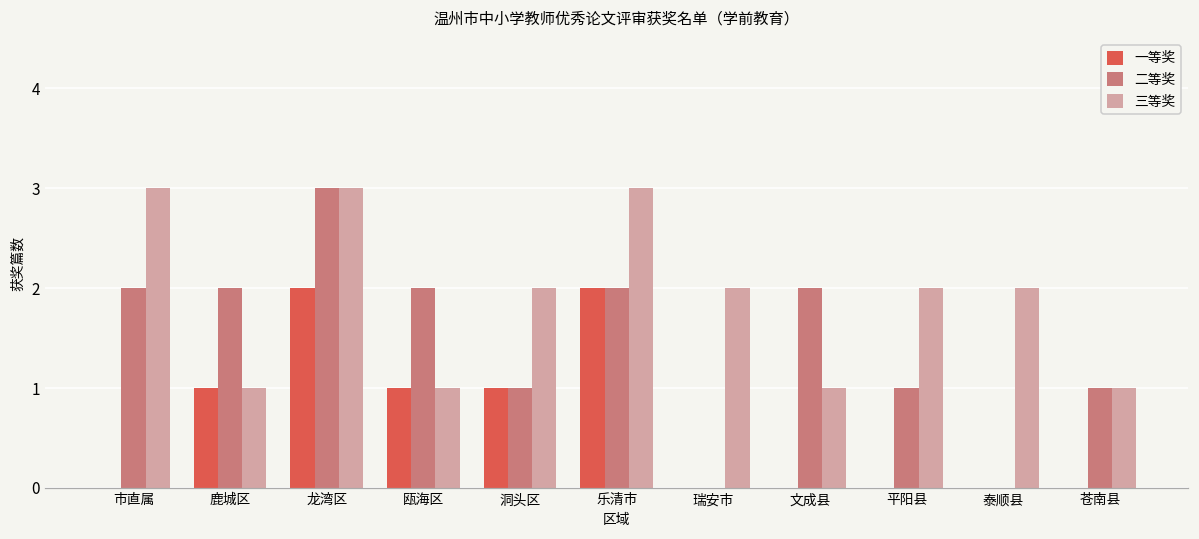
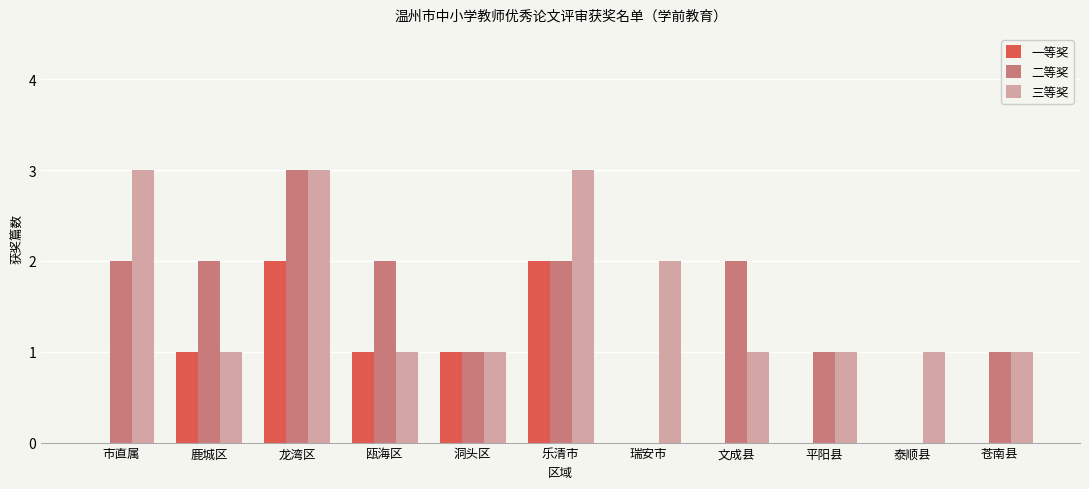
三等奖, 洞头区: 2 -> 1
三等奖, 平阳县: 2 -> 1
三等奖, 泰顺县: 2 -> 1
